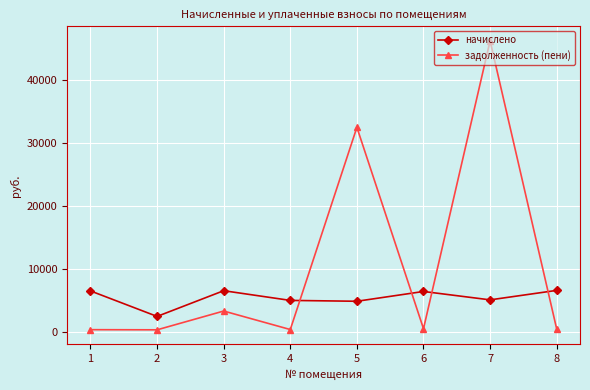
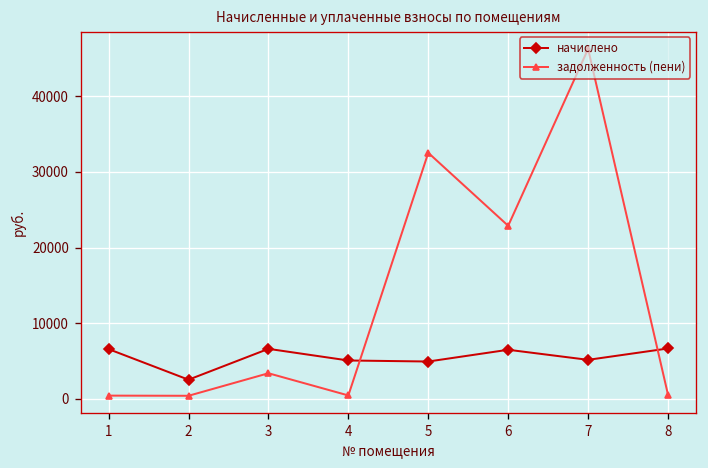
задолженность (пени), 6: 1000 -> 23000
